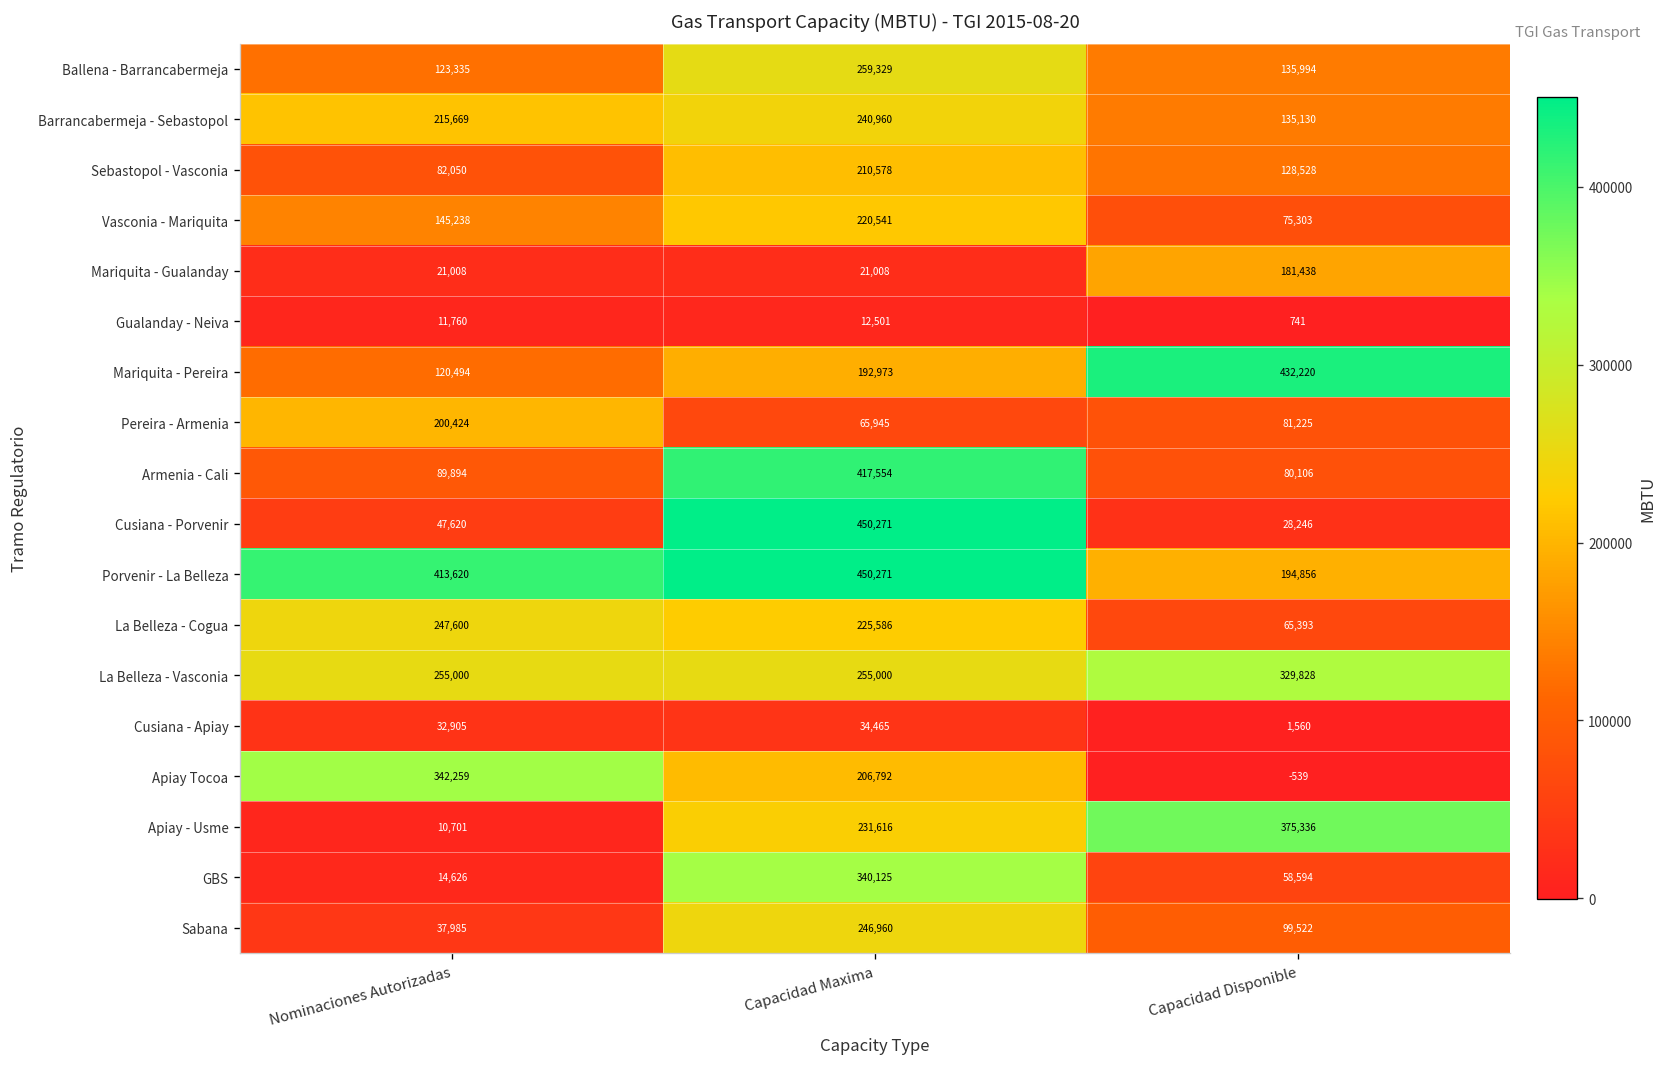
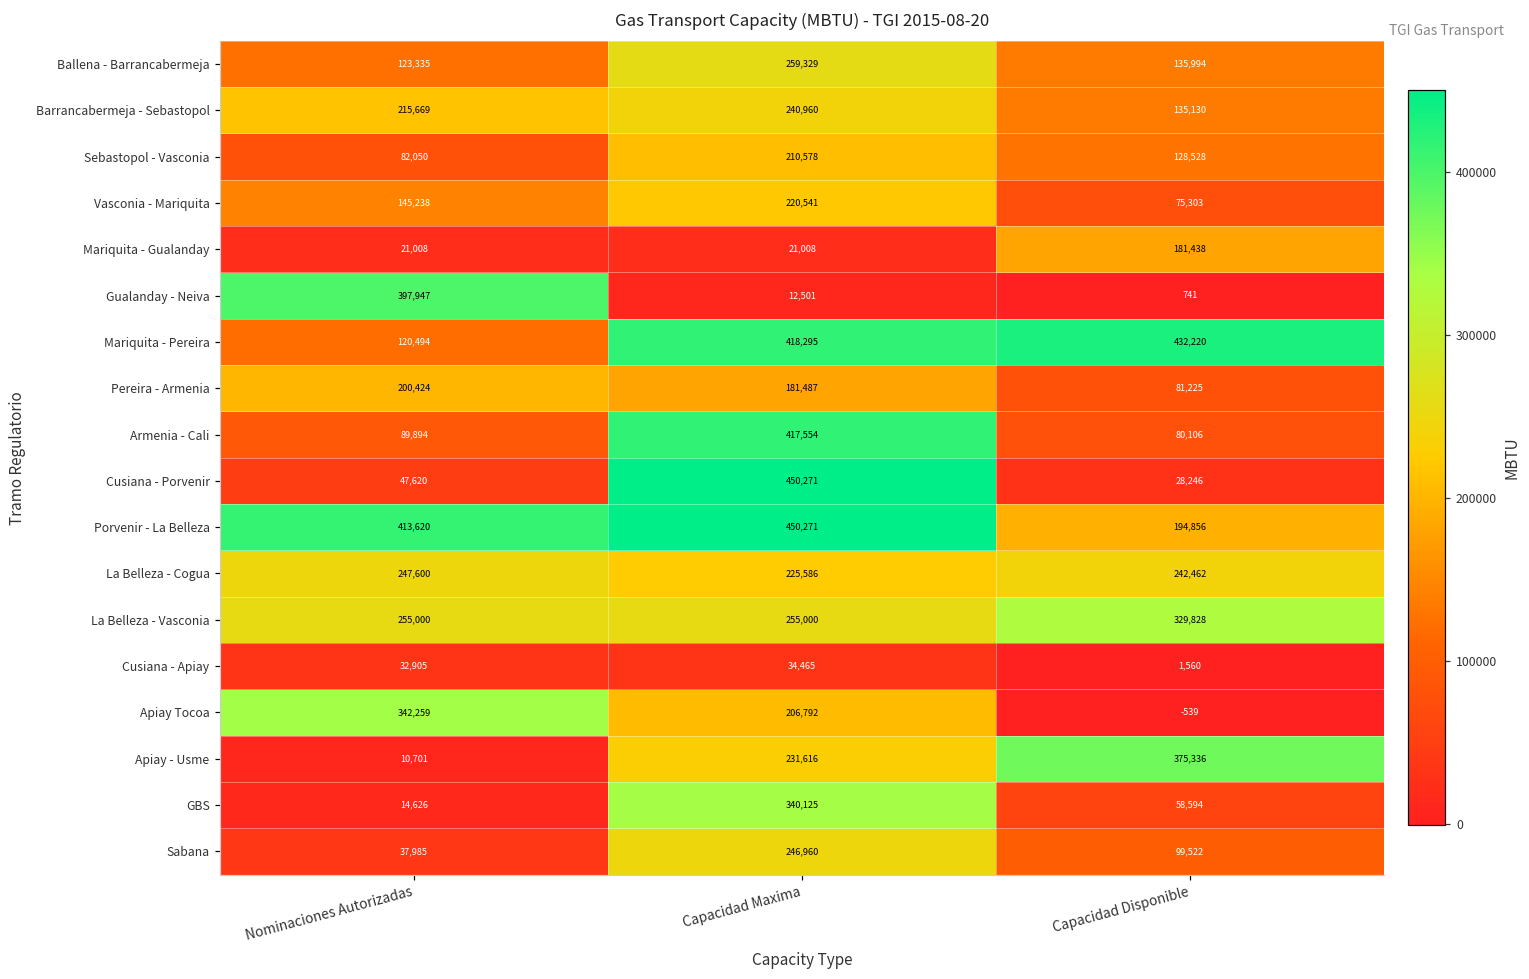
Gualanday - Neiva, Nominaciones Autorizadas: 11,760 -> 397,947
Mariquita - Pereira, Capacidad Maxima: 192,973 -> 418,295
Pereira - Armenia, Capacidad Maxima: 65,945 -> 181,487
La Belleza - Cogua, Capacidad Disponible: 65,393 -> 242,462
